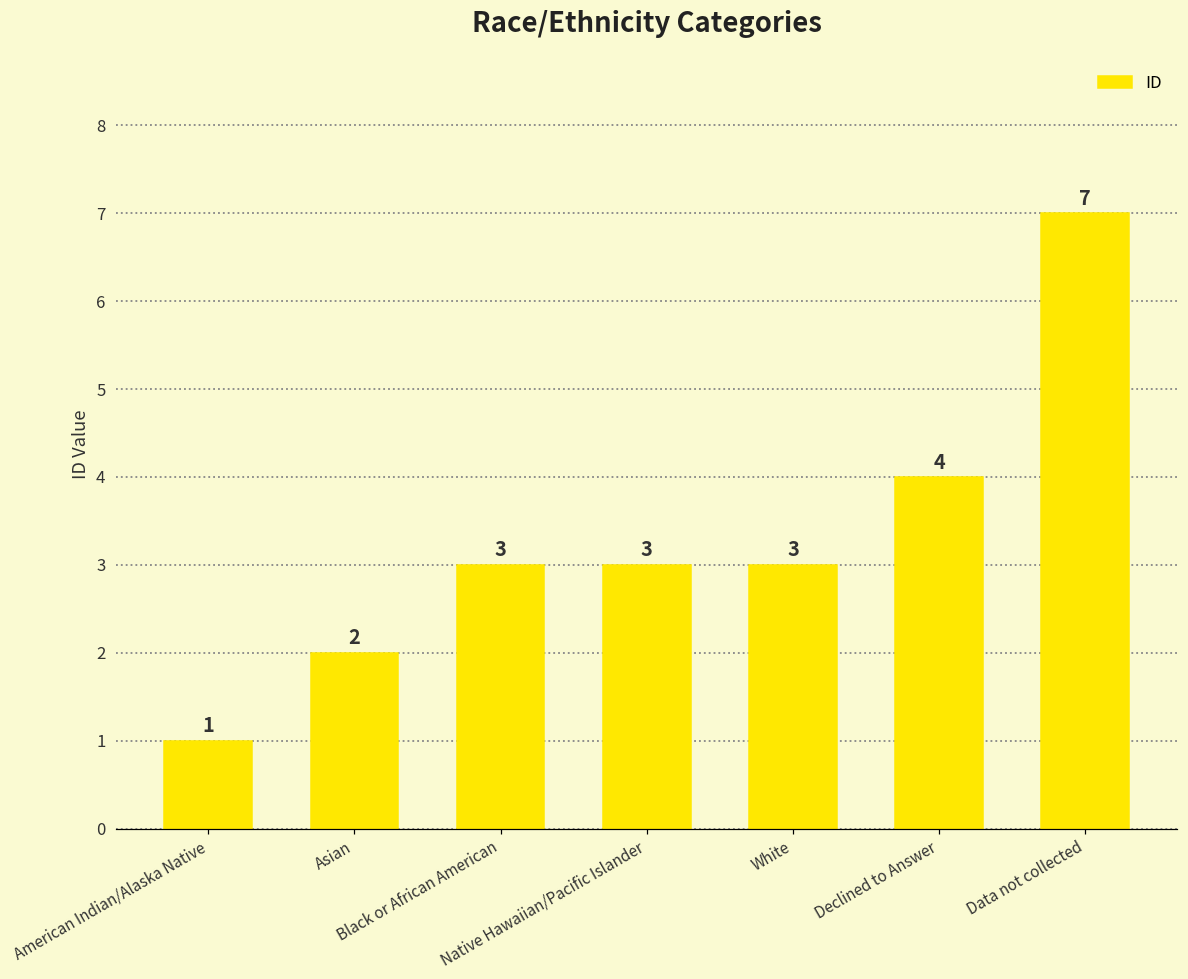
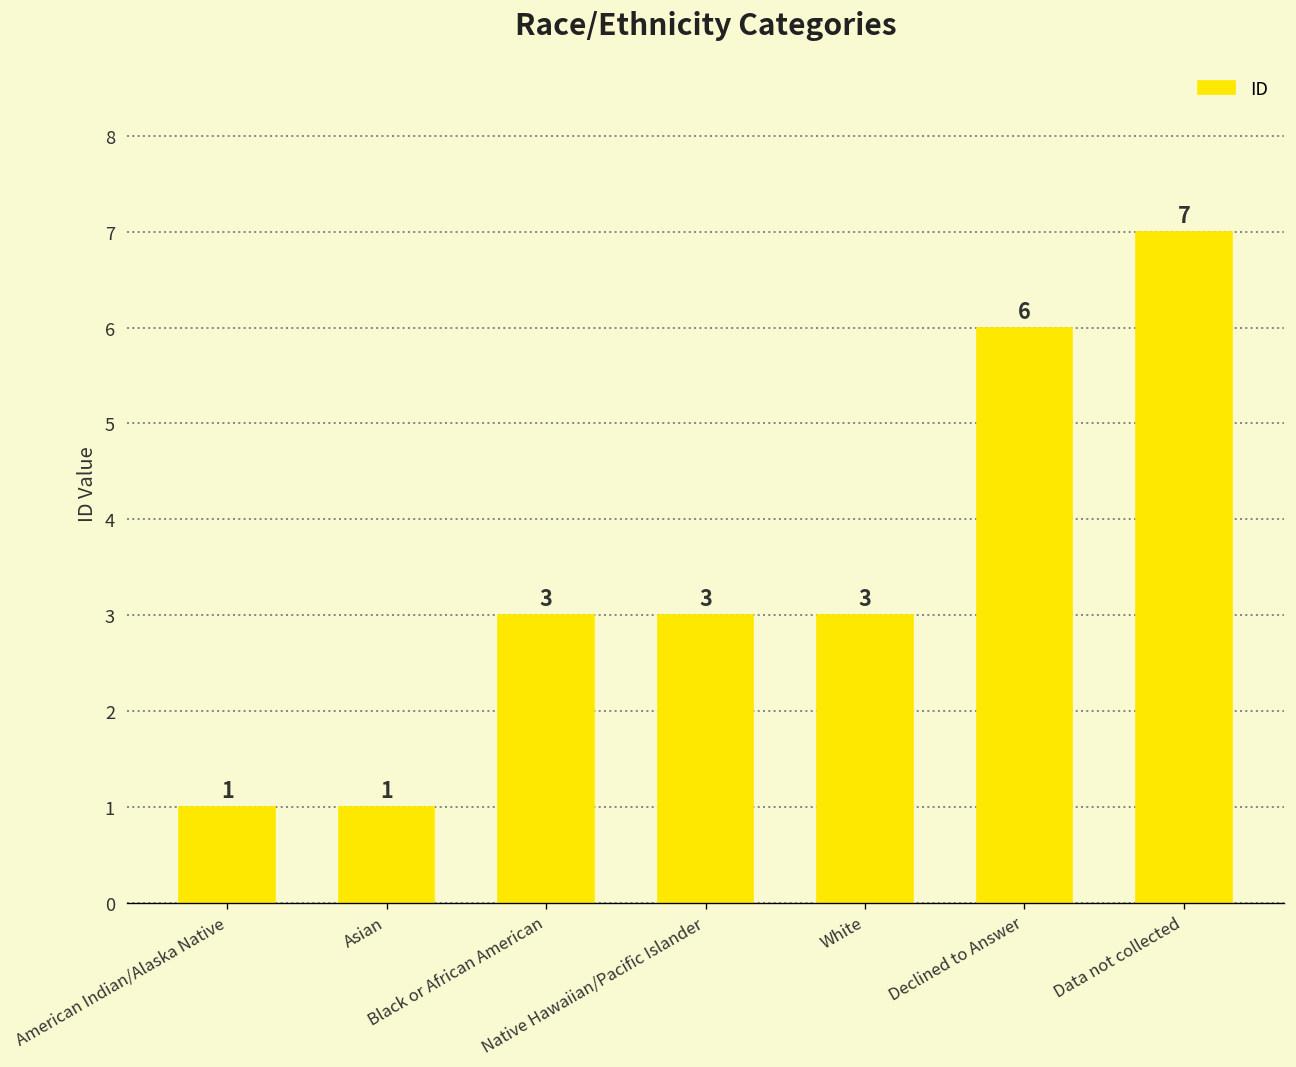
Asian: 2 -> 1
Declined to Answer: 4 -> 6
